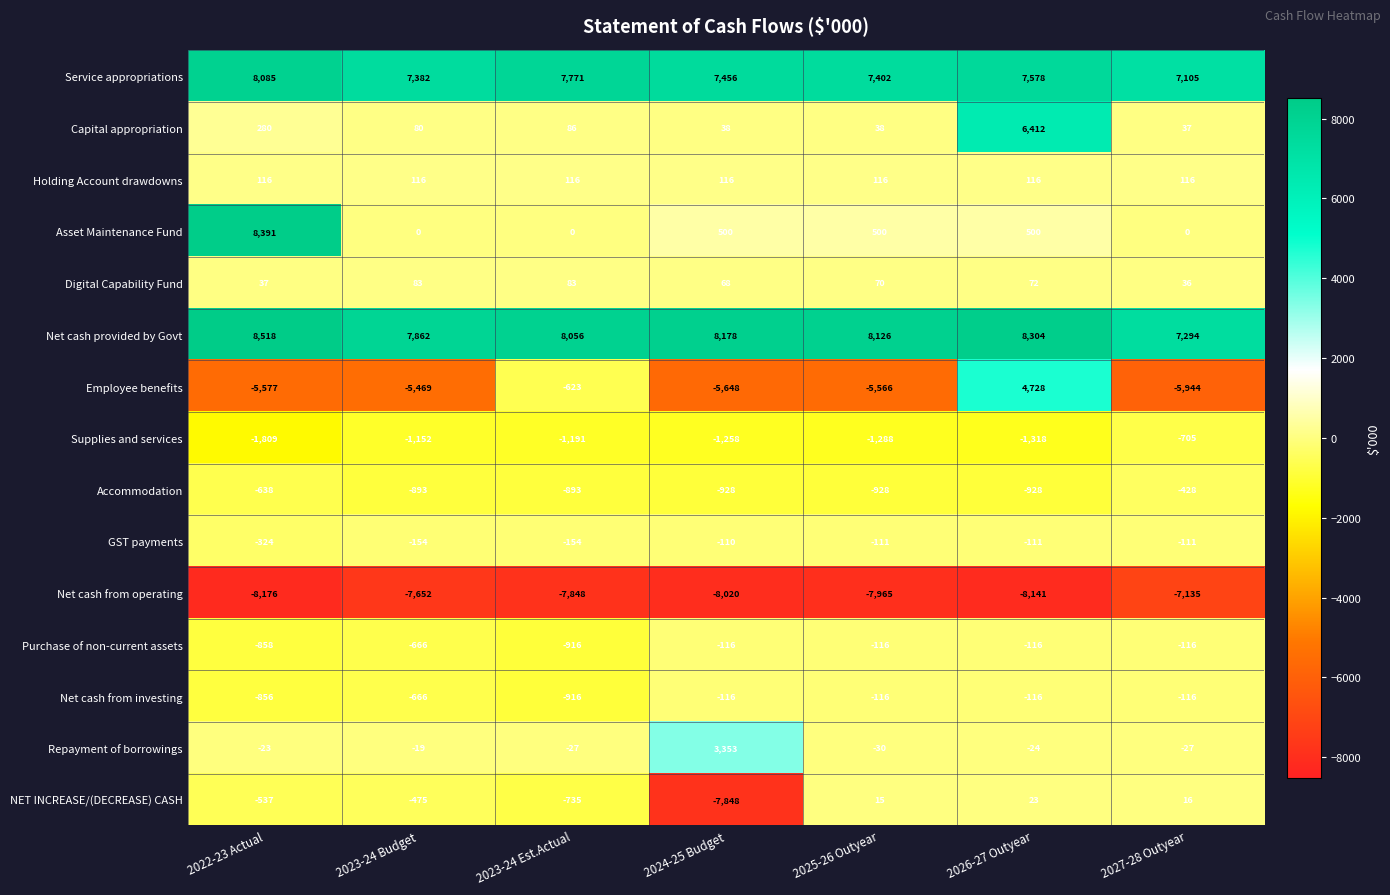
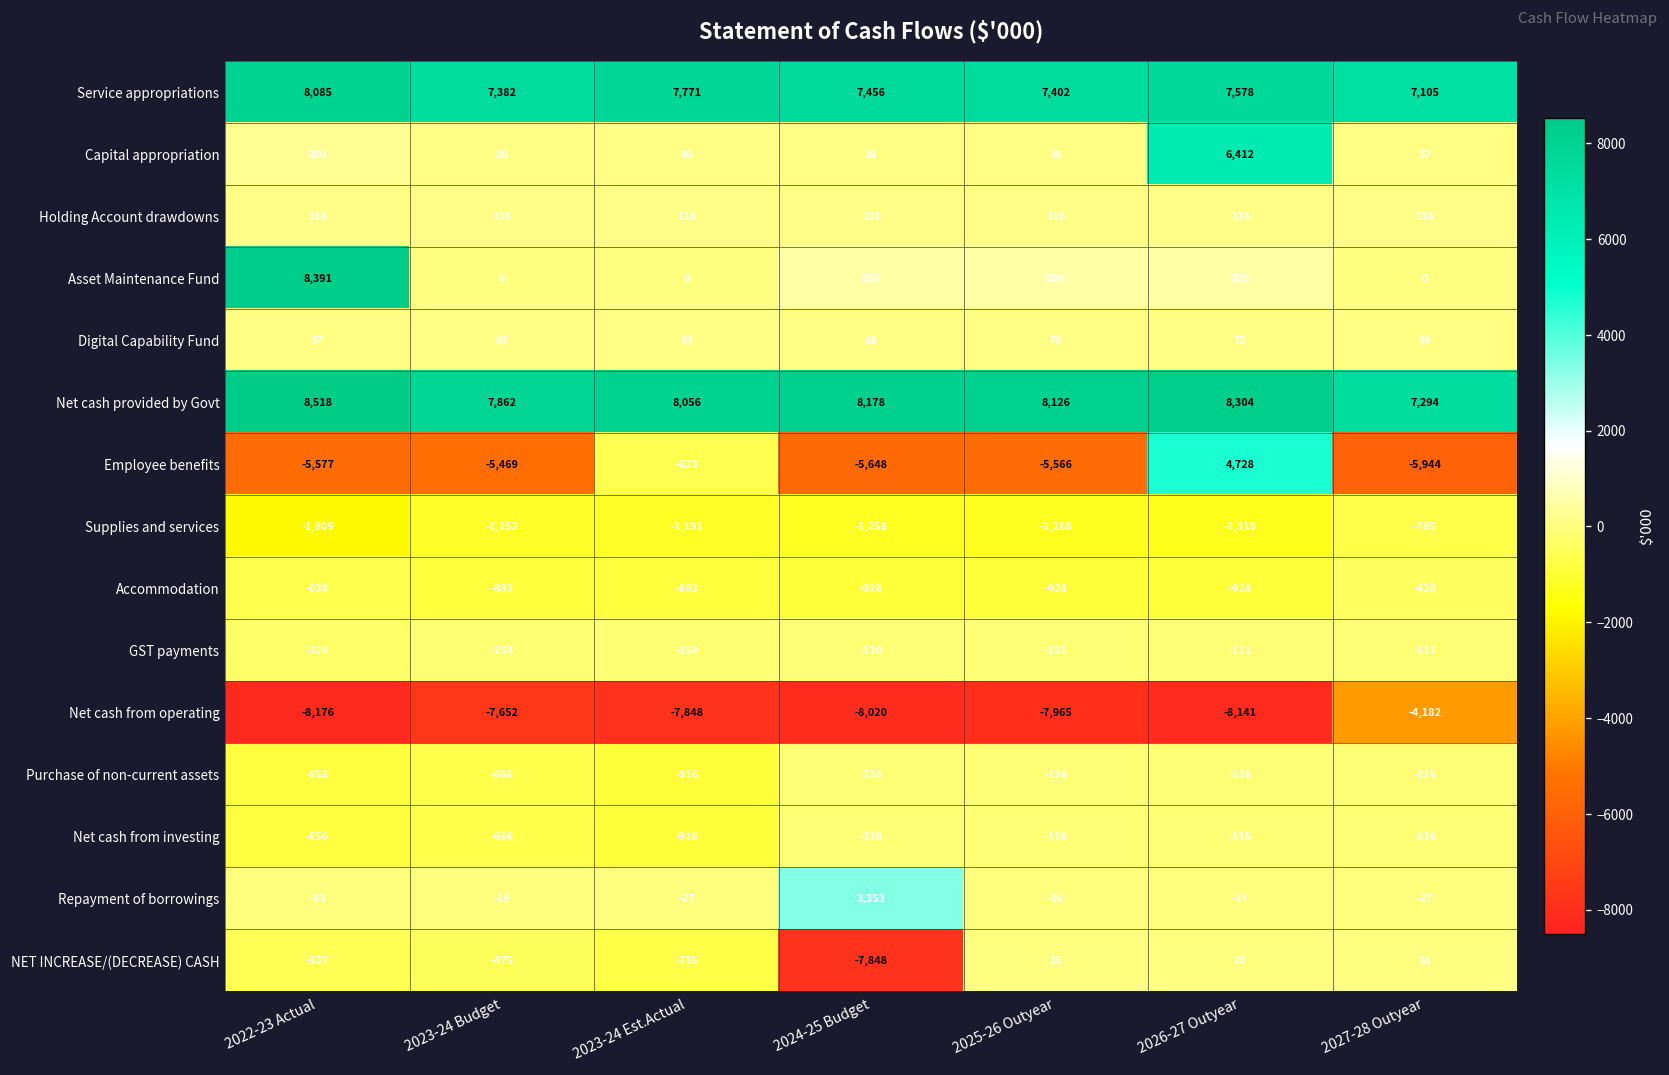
Net cash from operating, 2027-28 Outyear: -7,135 -> -4,182
